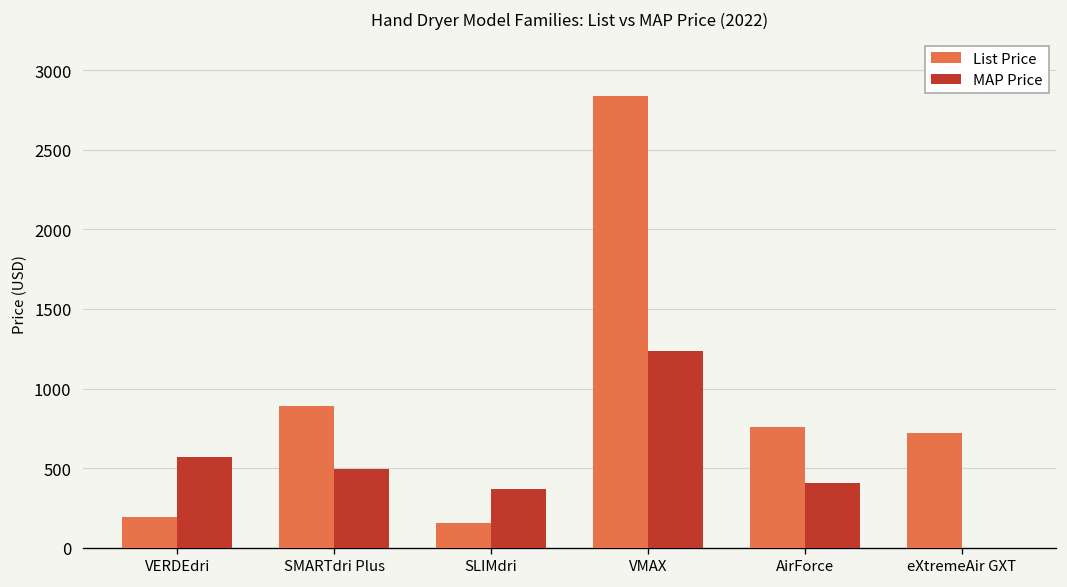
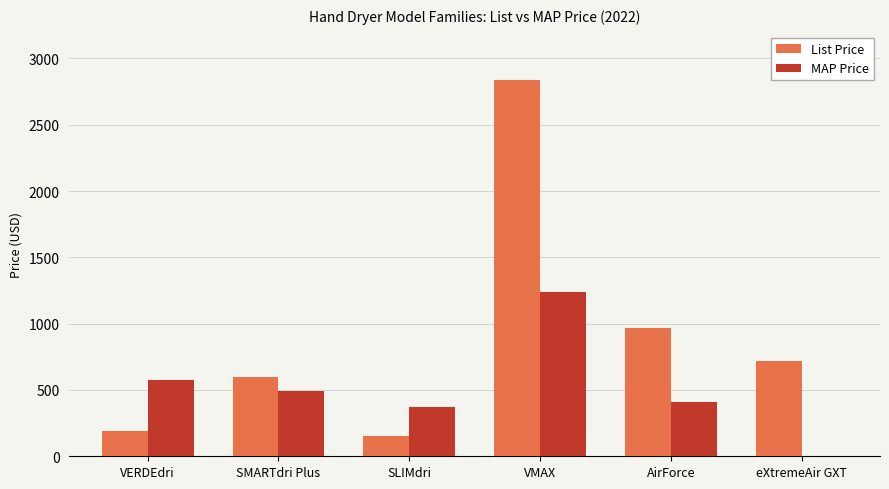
List Price, SMARTdri Plus: 890 -> 600
List Price, AirForce: 760 -> 970
